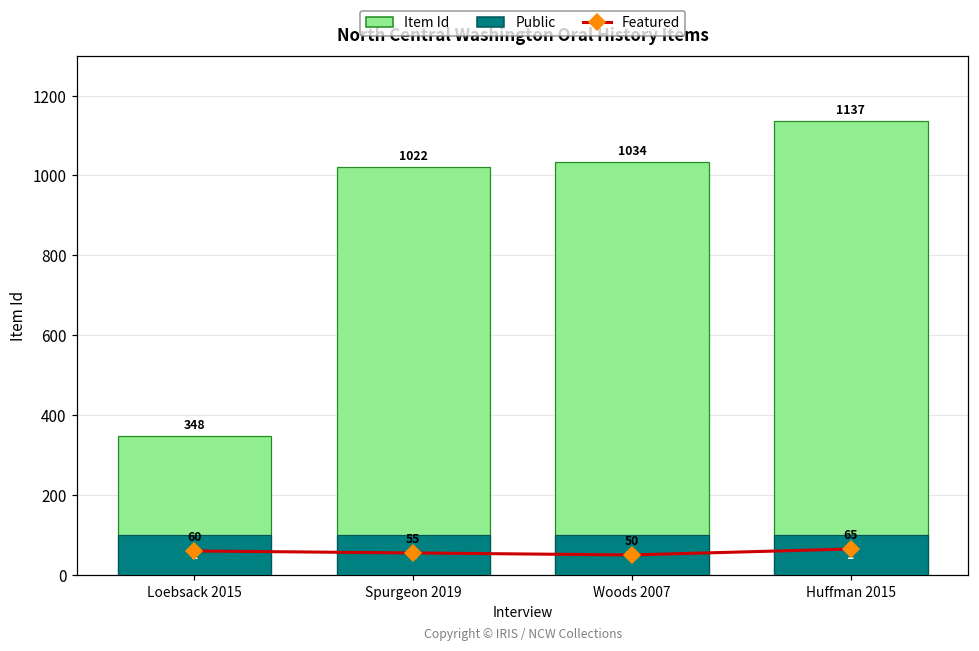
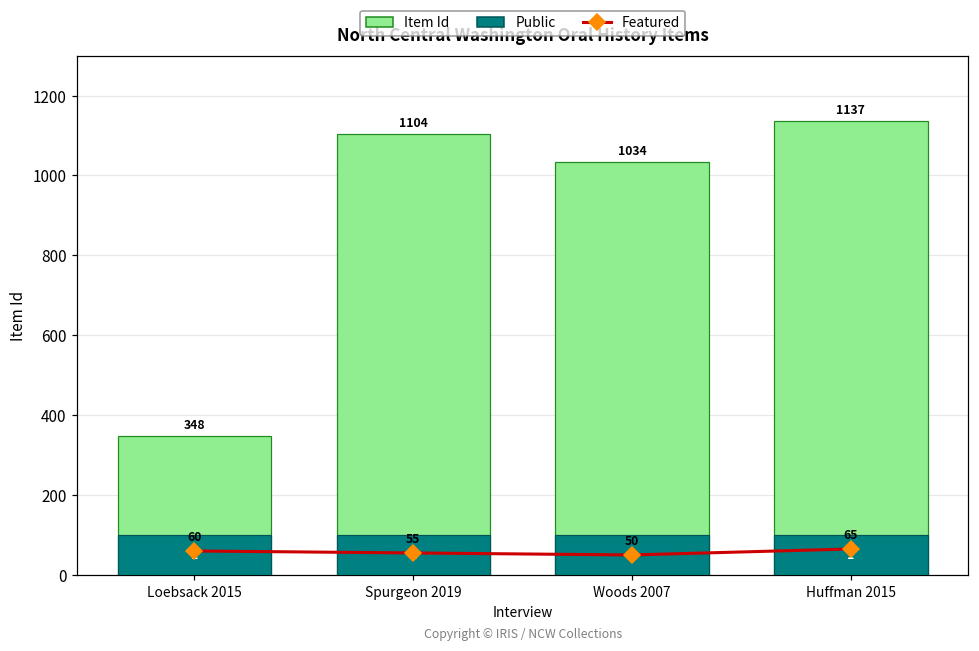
Item Id, Spurgeon 2019: 1022 -> 1104
